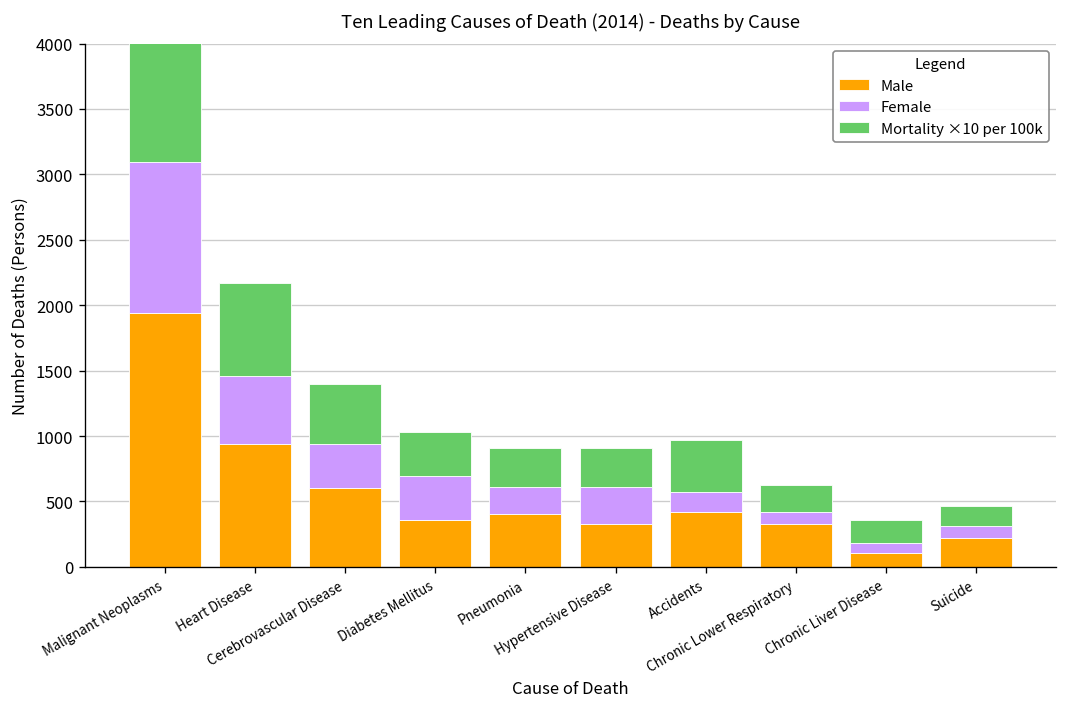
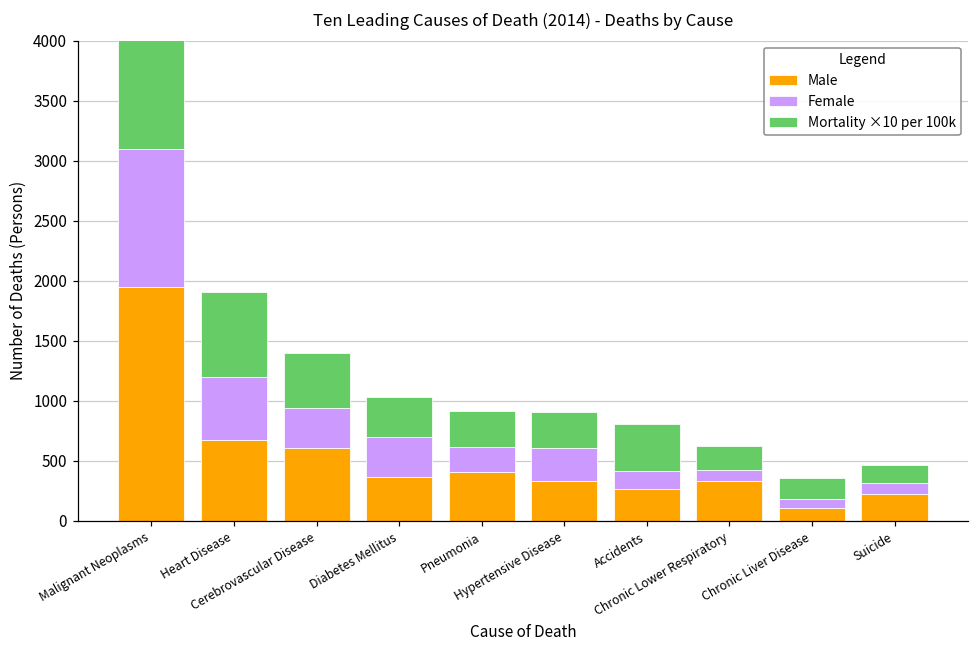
Male, Heart Disease: 940 -> 670
Male, Accidents: 420 -> 260
